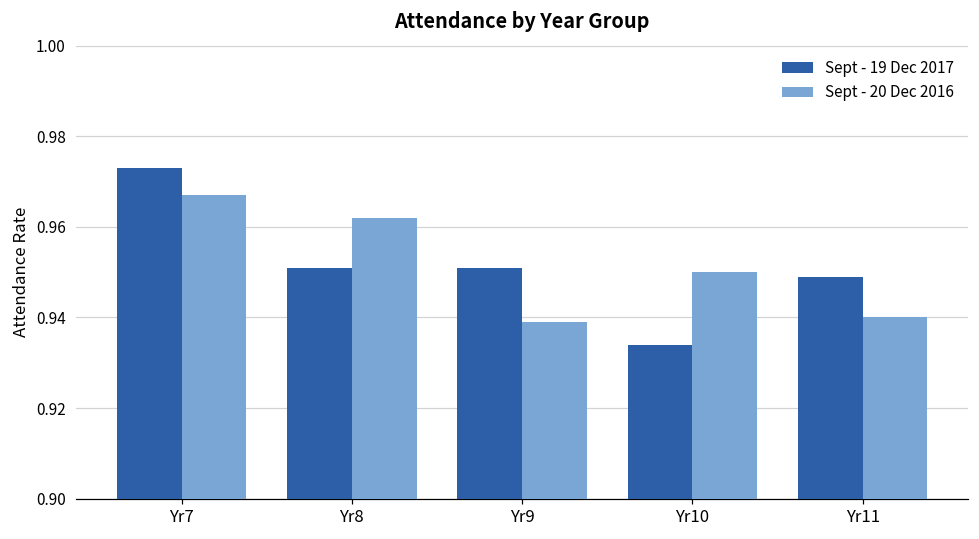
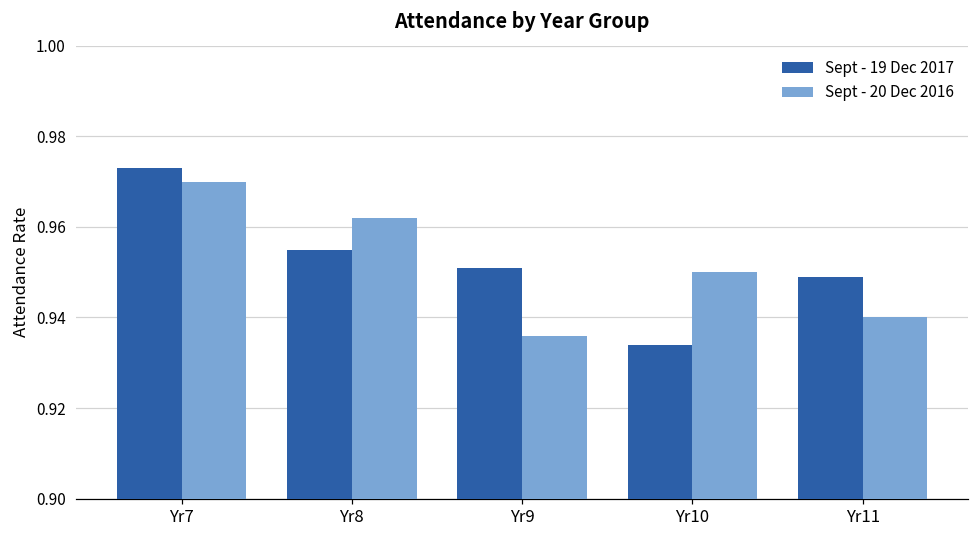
Sept - 20 Dec 2016, Yr7: 0.967 -> 0.970
Sept - 19 Dec 2017, Yr8: 0.951 -> 0.955
Sept - 20 Dec 2016, Yr9: 0.939 -> 0.936
